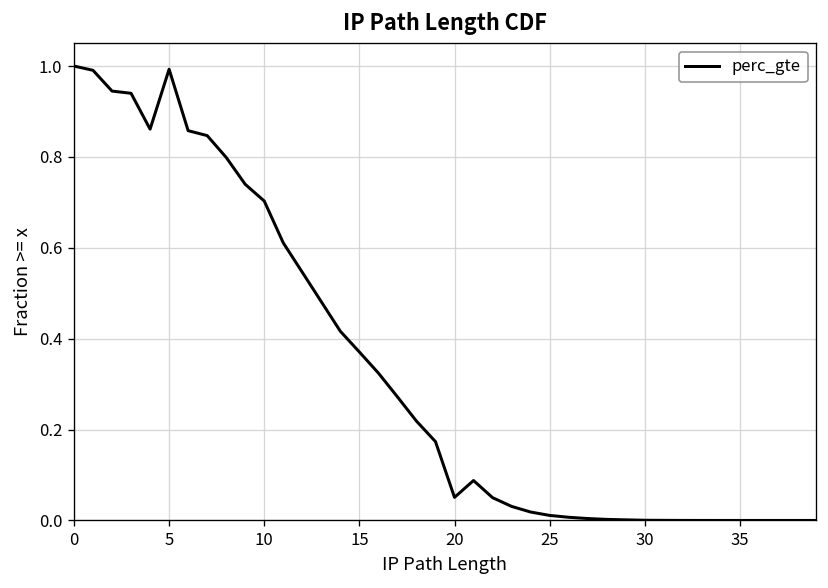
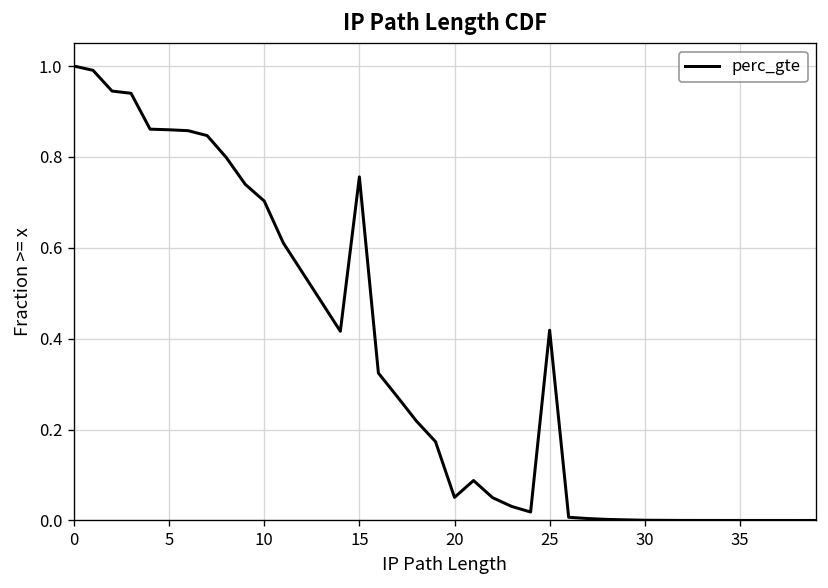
5: 0.99 -> 0.86
15: 0.37 -> 0.76
25: 0.01 -> 0.42
